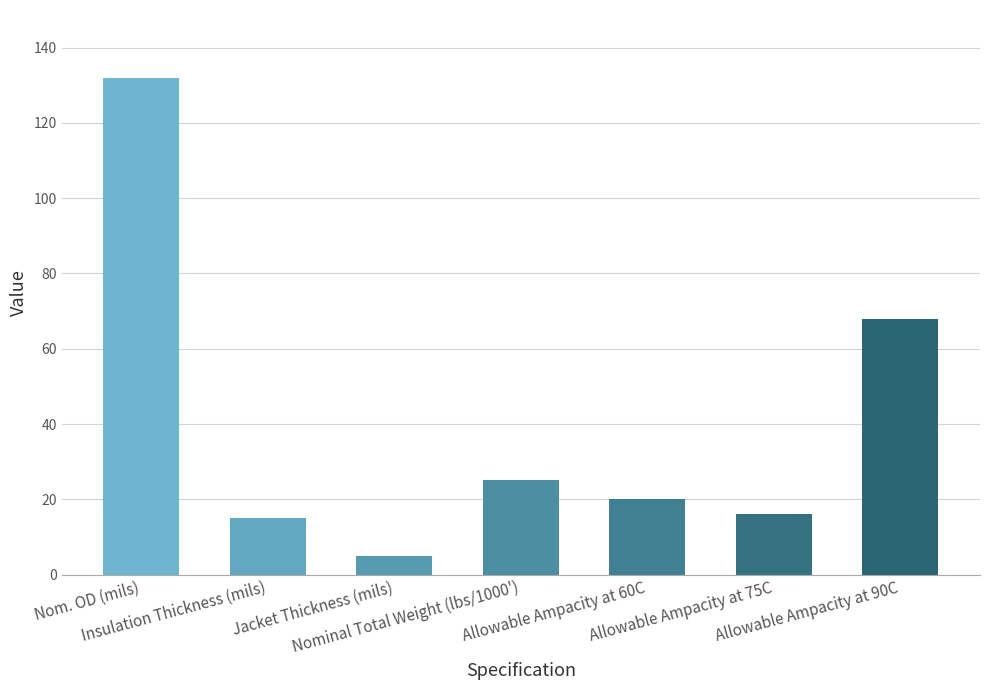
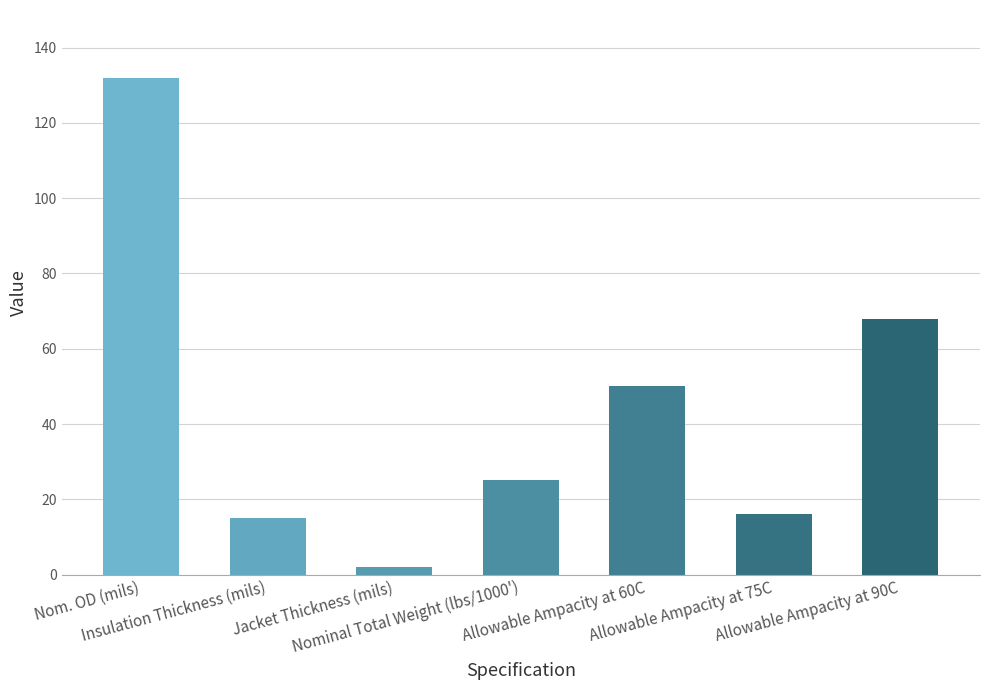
Jacket Thickness (mils): 5 -> 2
Allowable Ampacity at 60C: 20 -> 50
